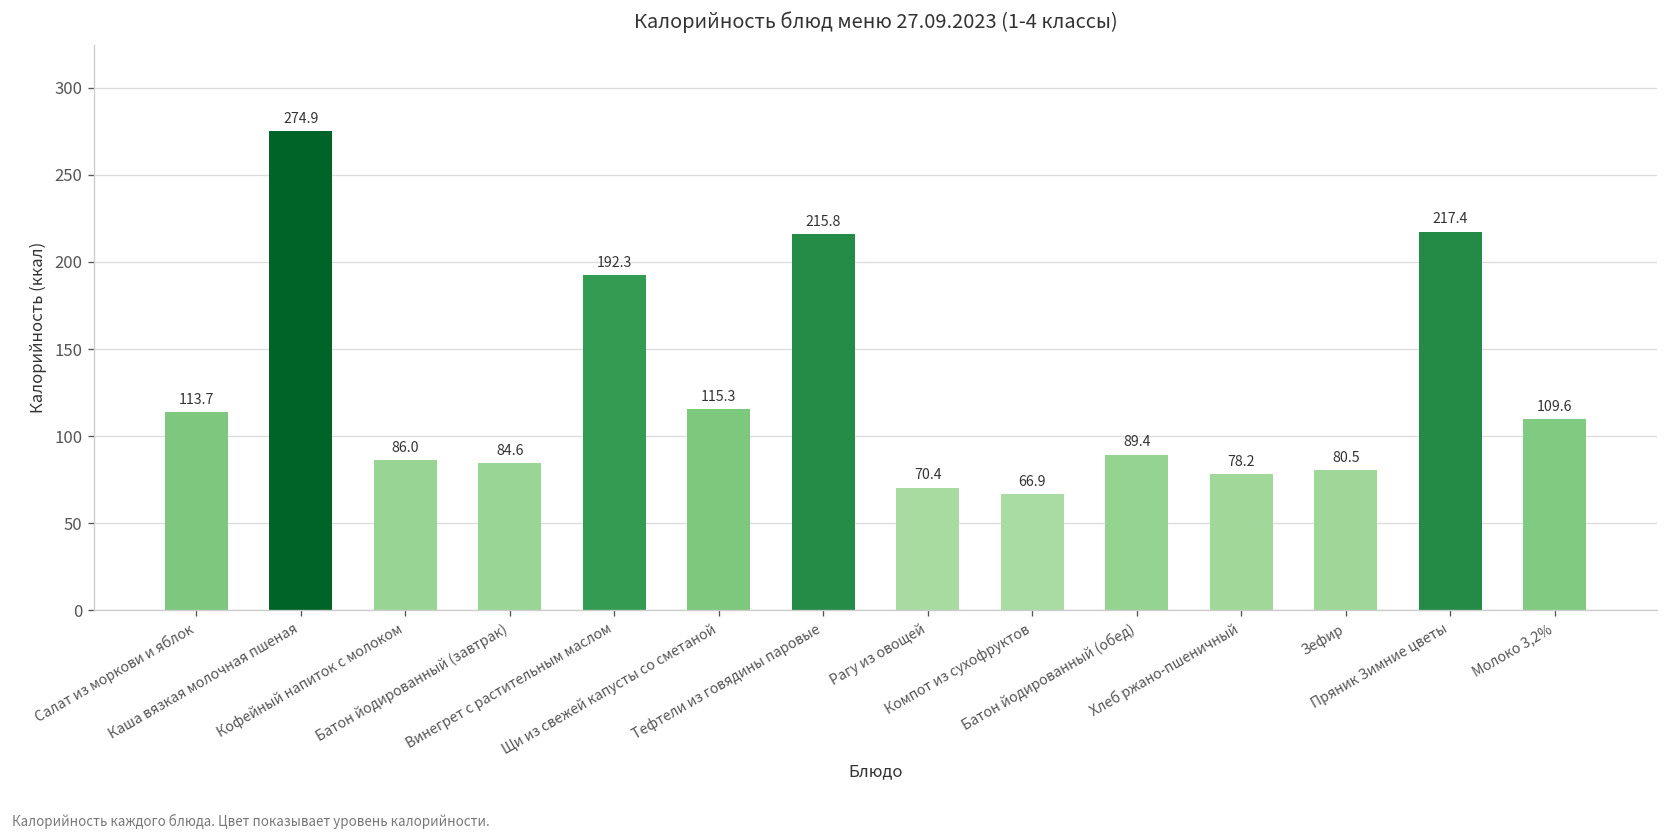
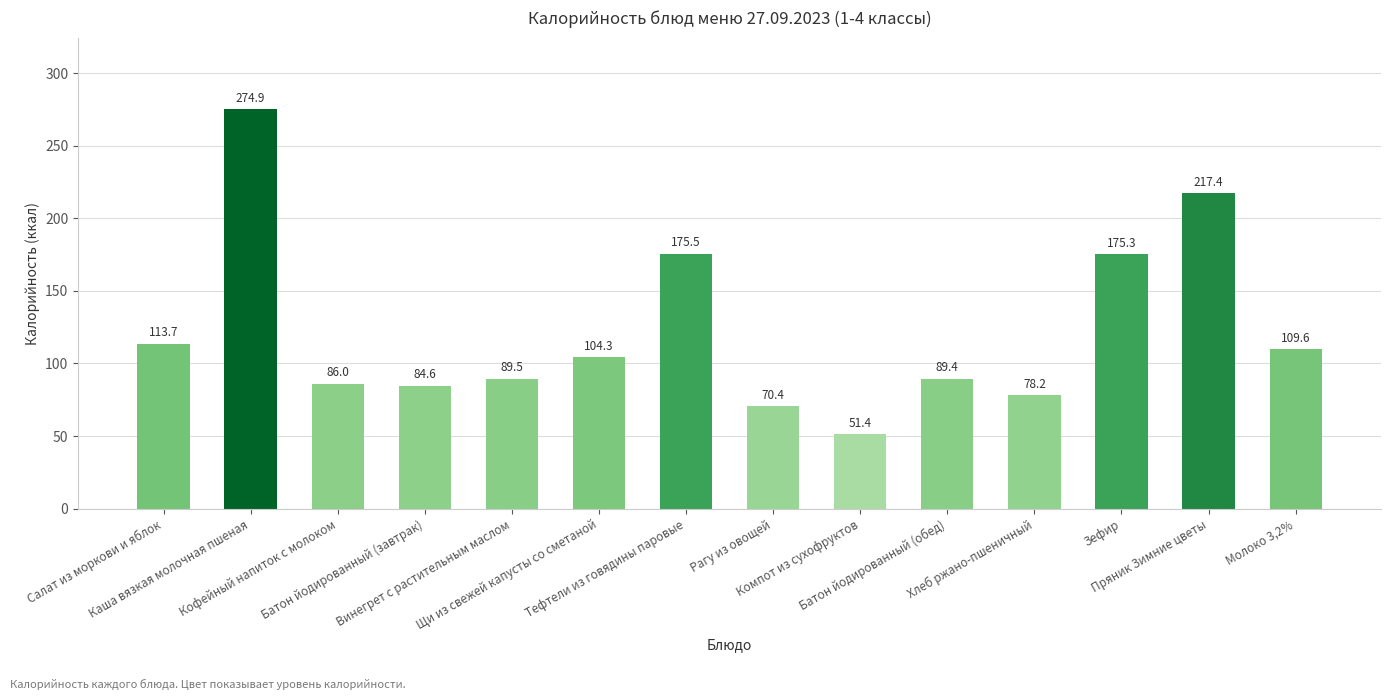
Винегрет с растительным маслом: 192.3 -> 89.5
Щи из свежей капусты со сметаной: 115.3 -> 104.3
Тефтели из говядины паровые: 215.8 -> 175.5
Компот из сухофруктов: 66.9 -> 51.4
Зефир: 80.5 -> 175.3
